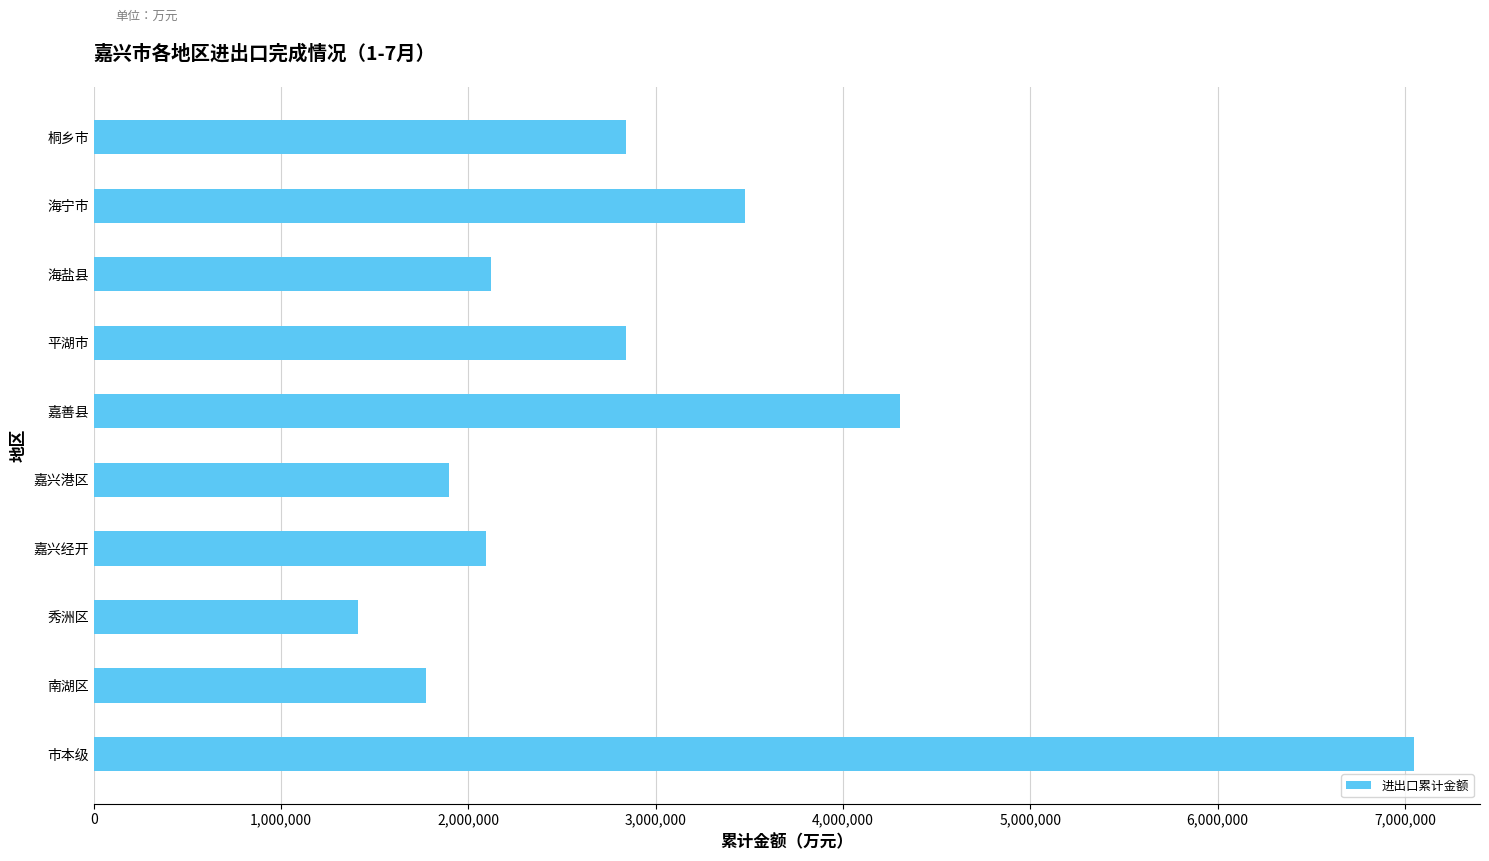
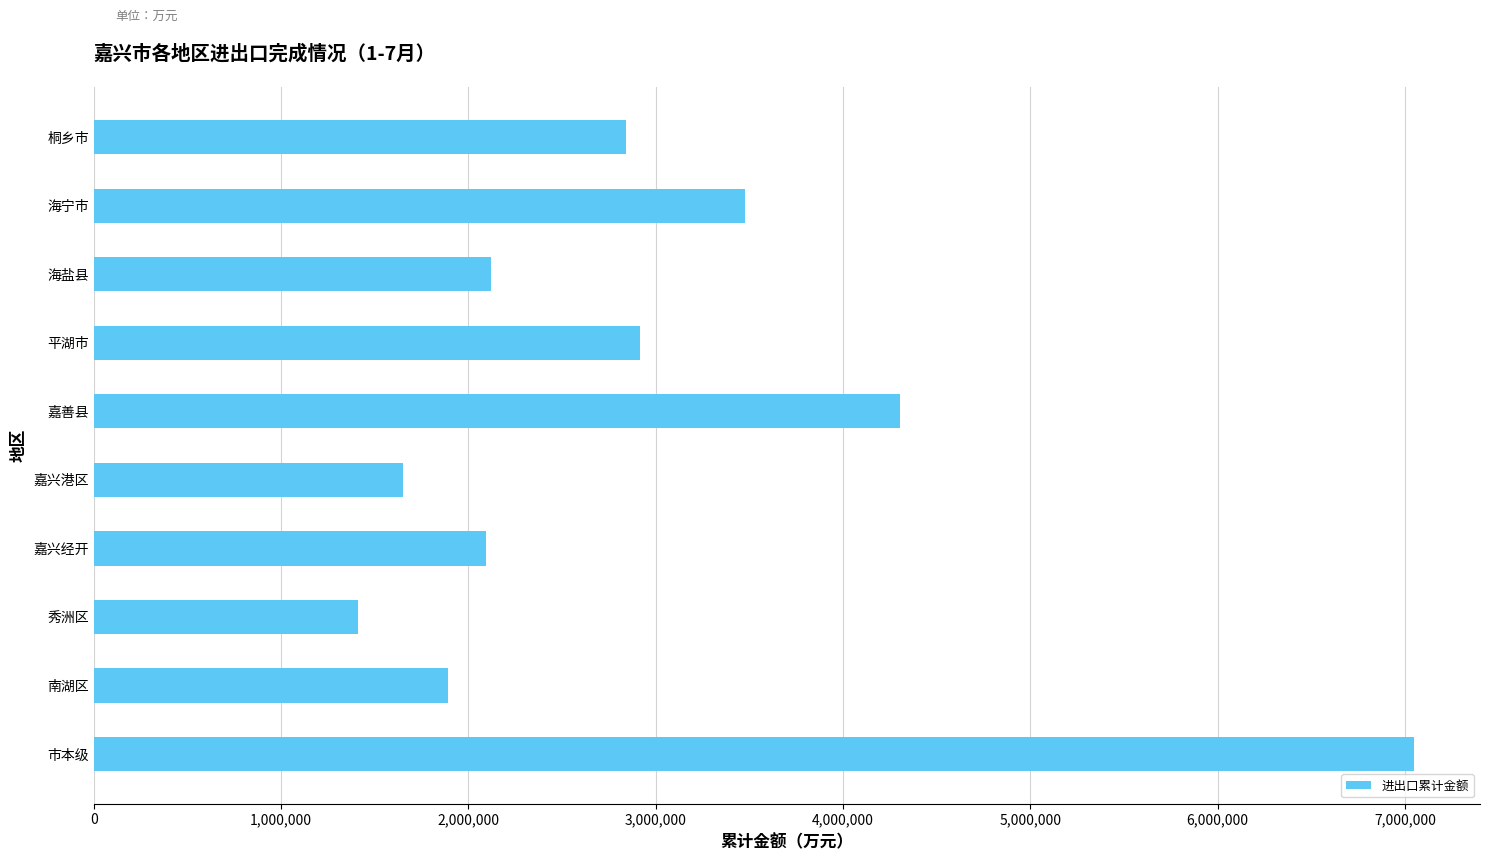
平湖市: 2,840,000 -> 2,920,000
嘉兴港区: 1,900,000 -> 1,650,000
南湖区: 1,770,000 -> 1,890,000
